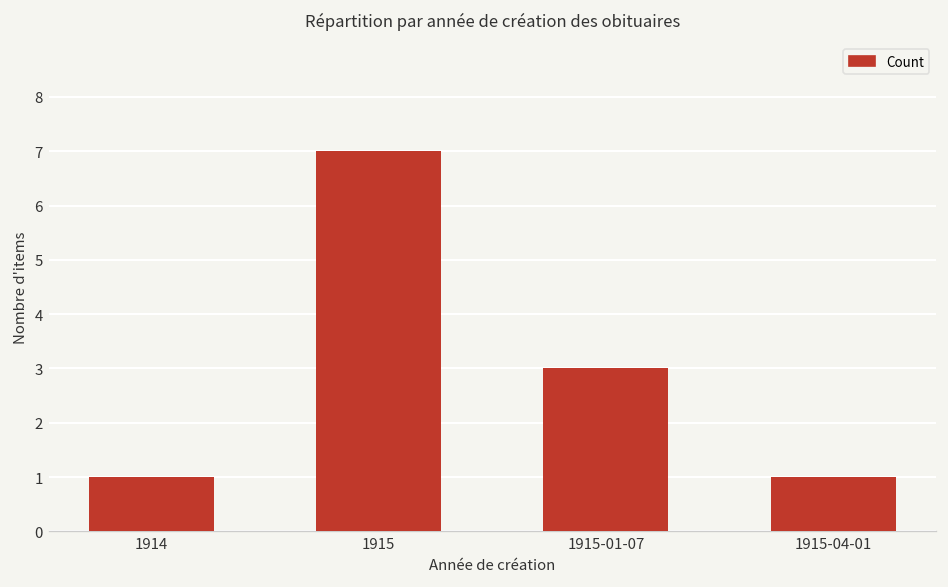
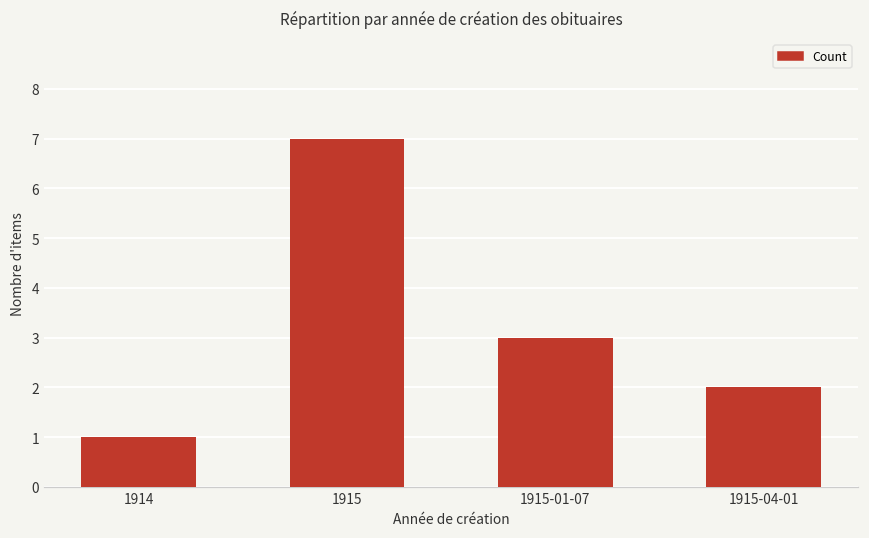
1915-04-01: 1 -> 2
